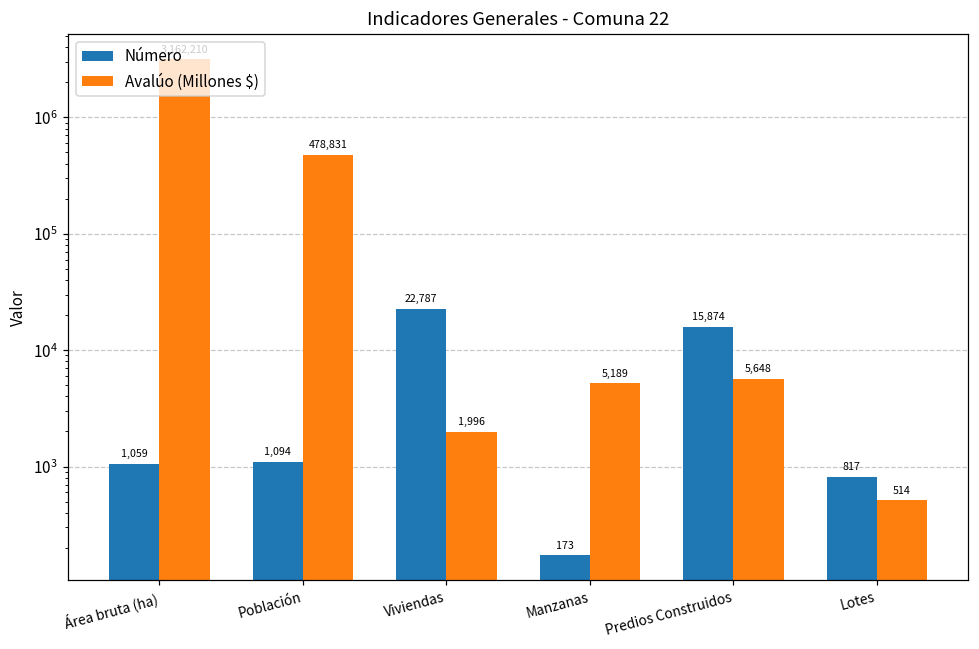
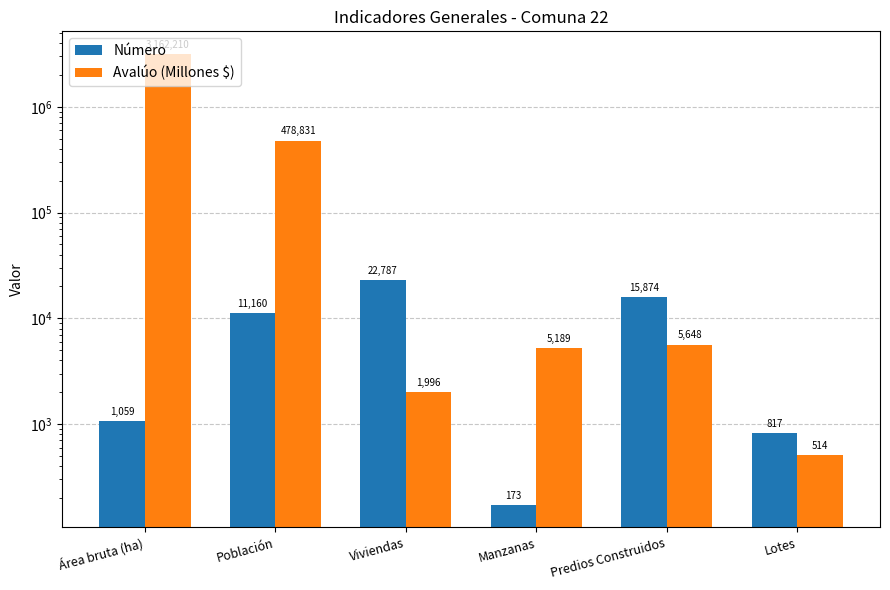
Número, Población: 1,094 -> 11,160
